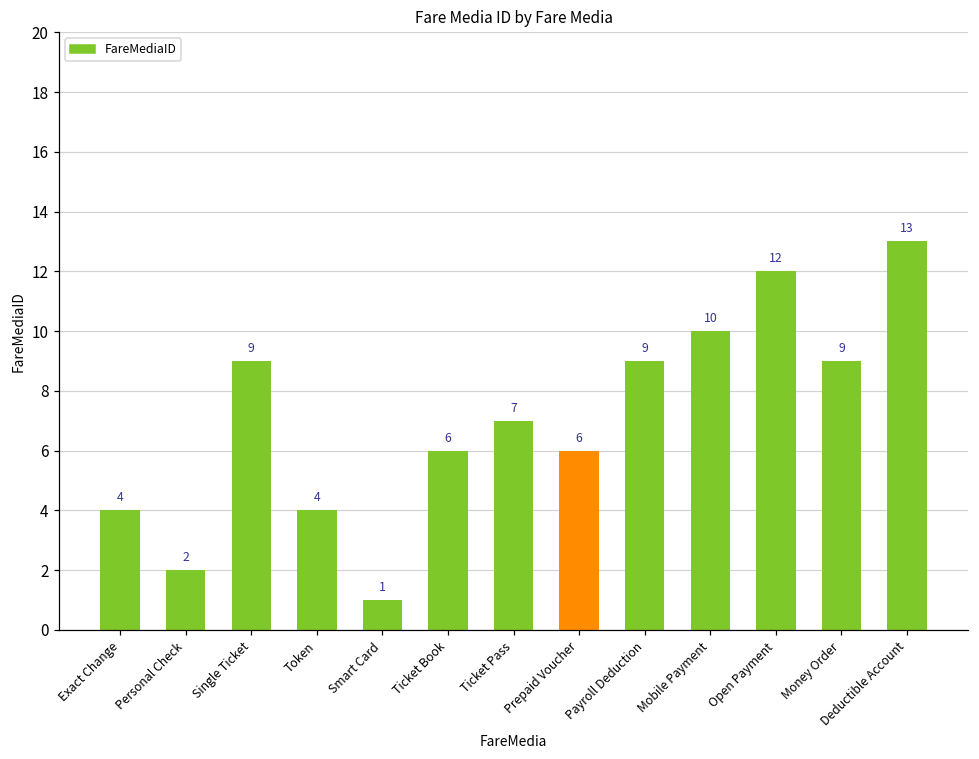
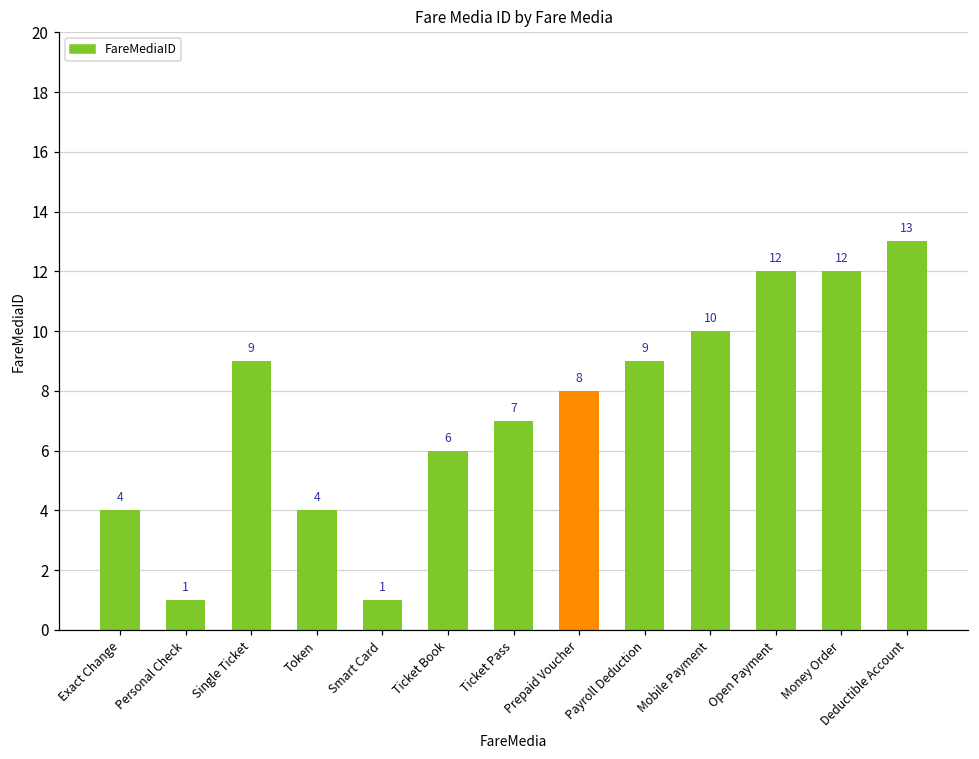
Personal Check: 2 -> 1
Prepaid Voucher: 6 -> 8
Money Order: 9 -> 12
